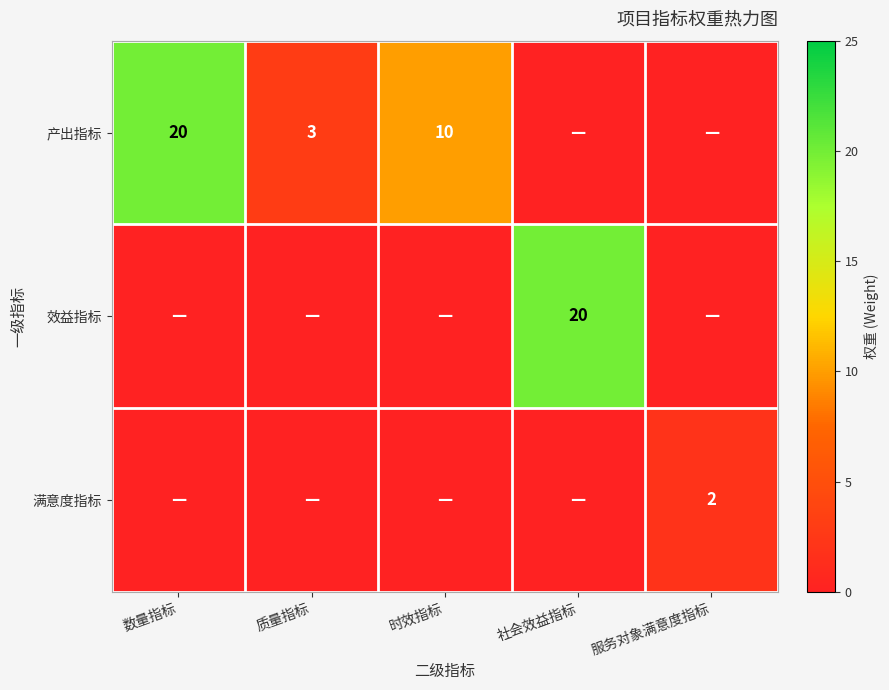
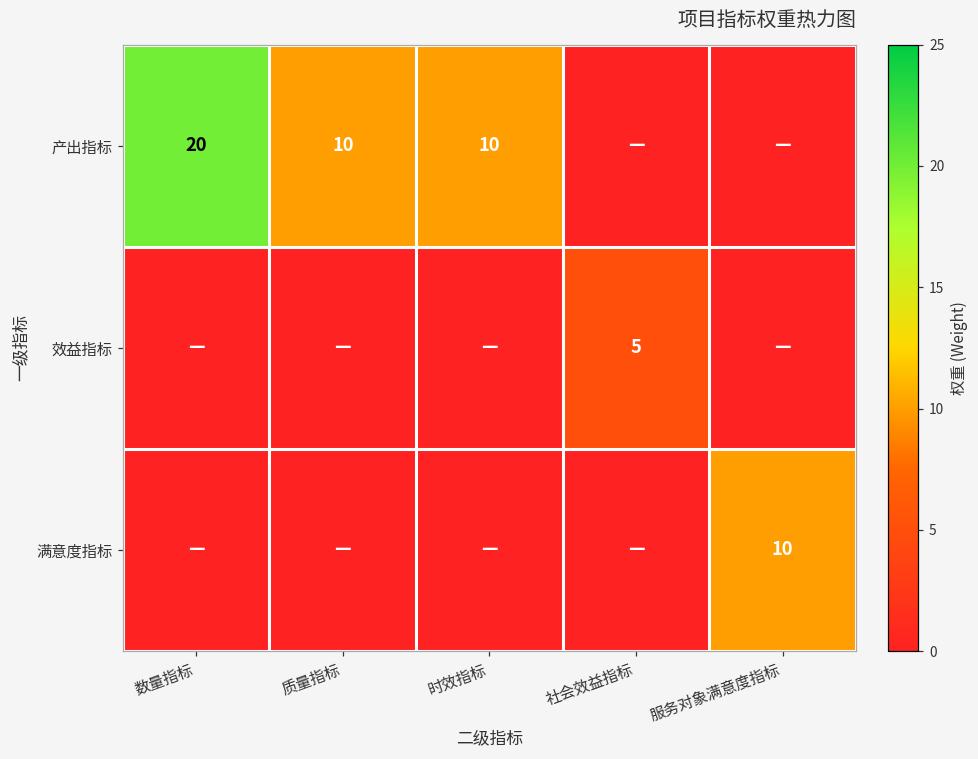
产出指标, 质量指标: 3 -> 10
效益指标, 社会效益指标: 20 -> 5
满意度指标, 服务对象满意度指标: 2 -> 10
